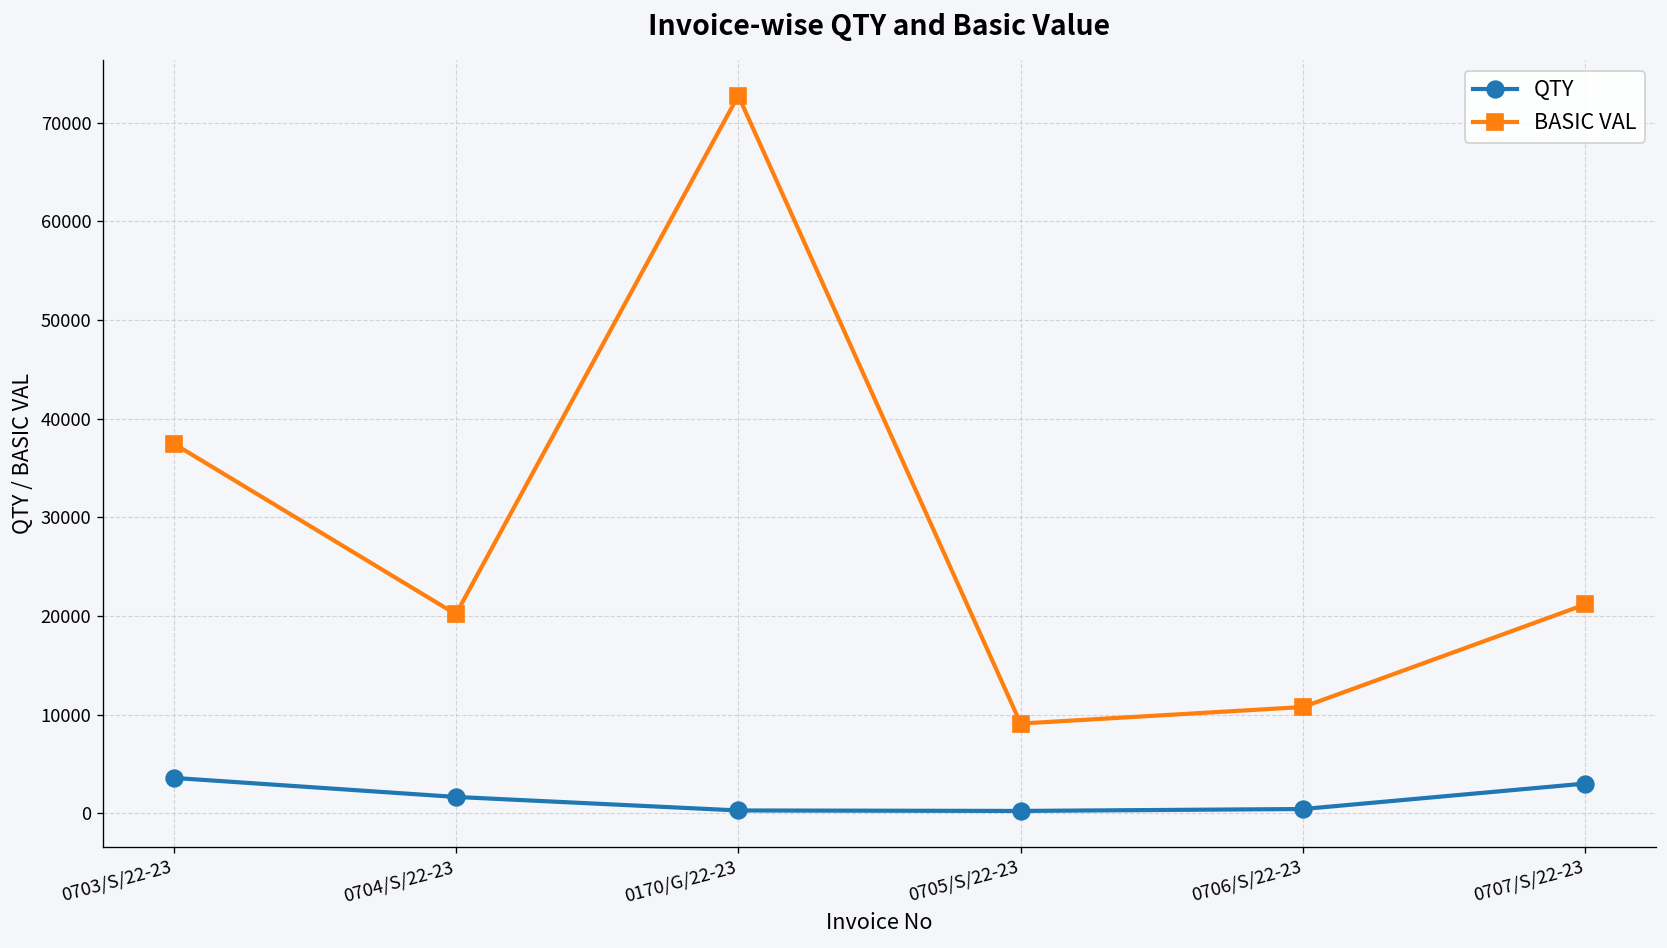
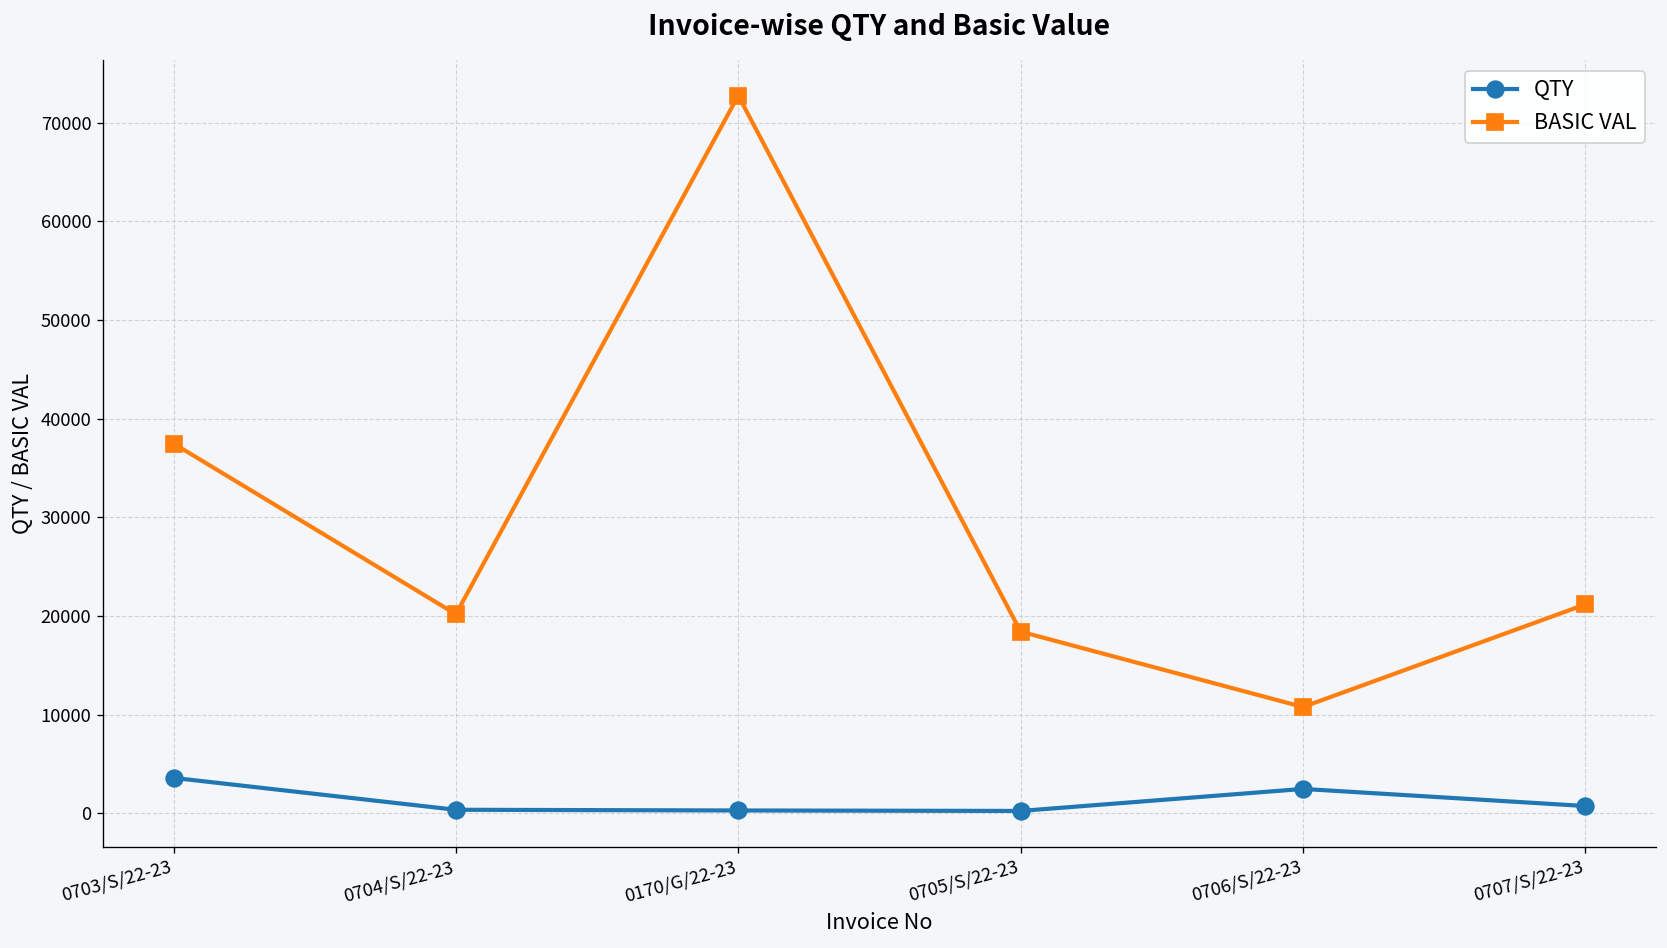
QTY, 0704/S/22-23: 2000 -> 0
BASIC VAL, 0705/S/22-23: 9000 -> 18000
QTY, 0706/S/22-23: 0 -> 2000
QTY, 0707/S/22-23: 3000 -> 1000
